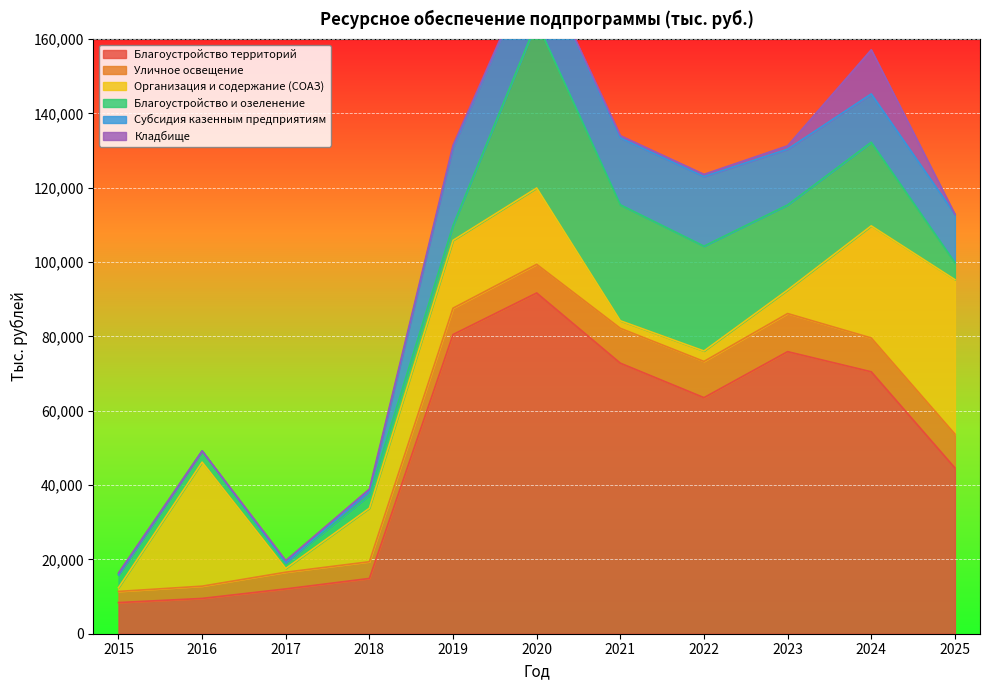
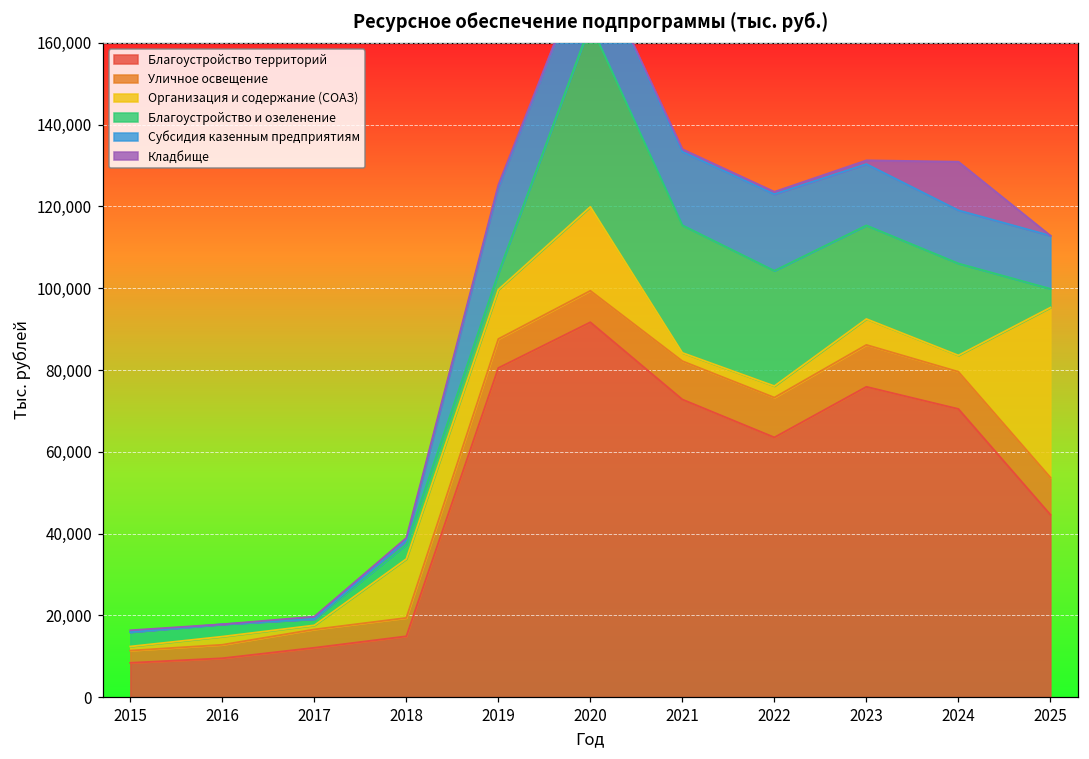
Организация и содержание (СОАЗ), 2016: 33,000 -> 2,000
Организация и содержание (СОАЗ), 2019: 18,000 -> 12,000
Организация и содержание (СОАЗ), 2024: 30,000 -> 4,000
